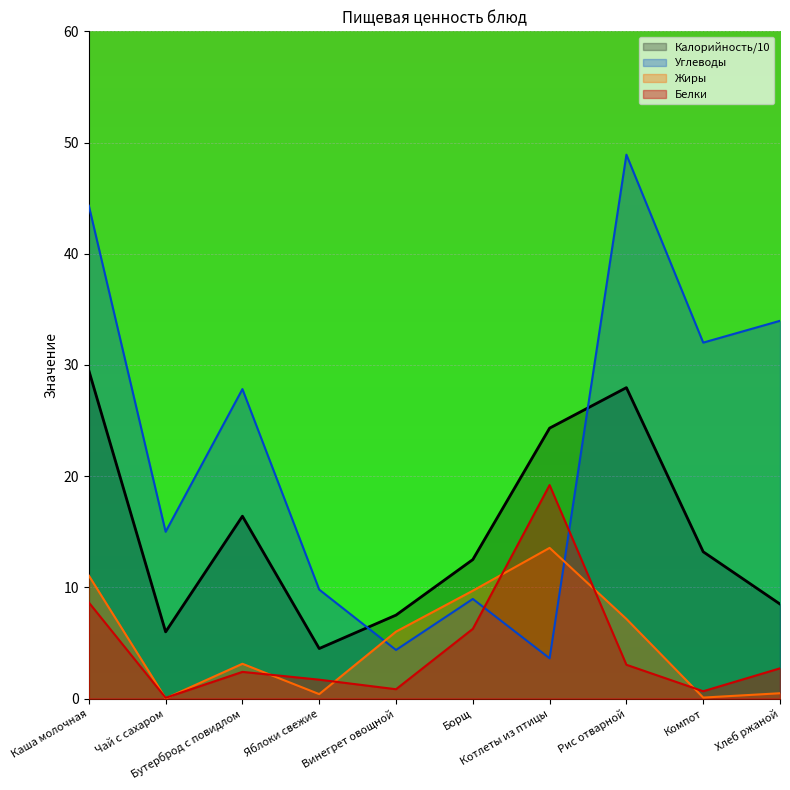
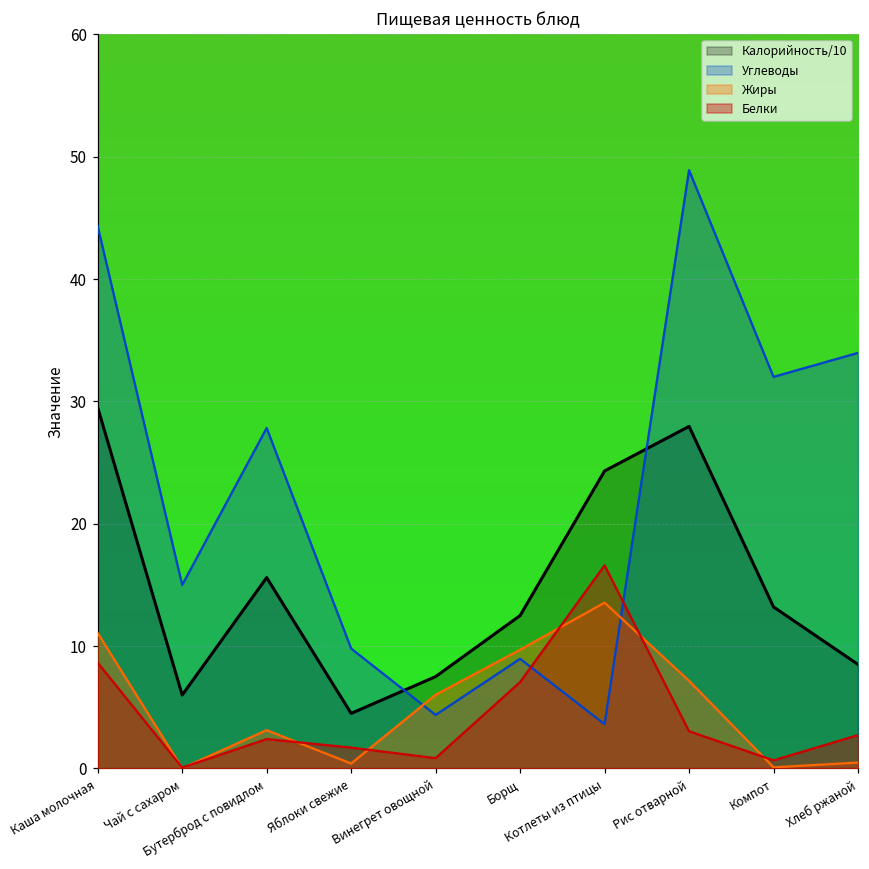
Калорийность/10, Бутерброд с повидлом: 16.4 -> 15.6
Белки, Борщ: 6.3 -> 7.1
Белки, Котлеты из птицы: 19.2 -> 16.6
